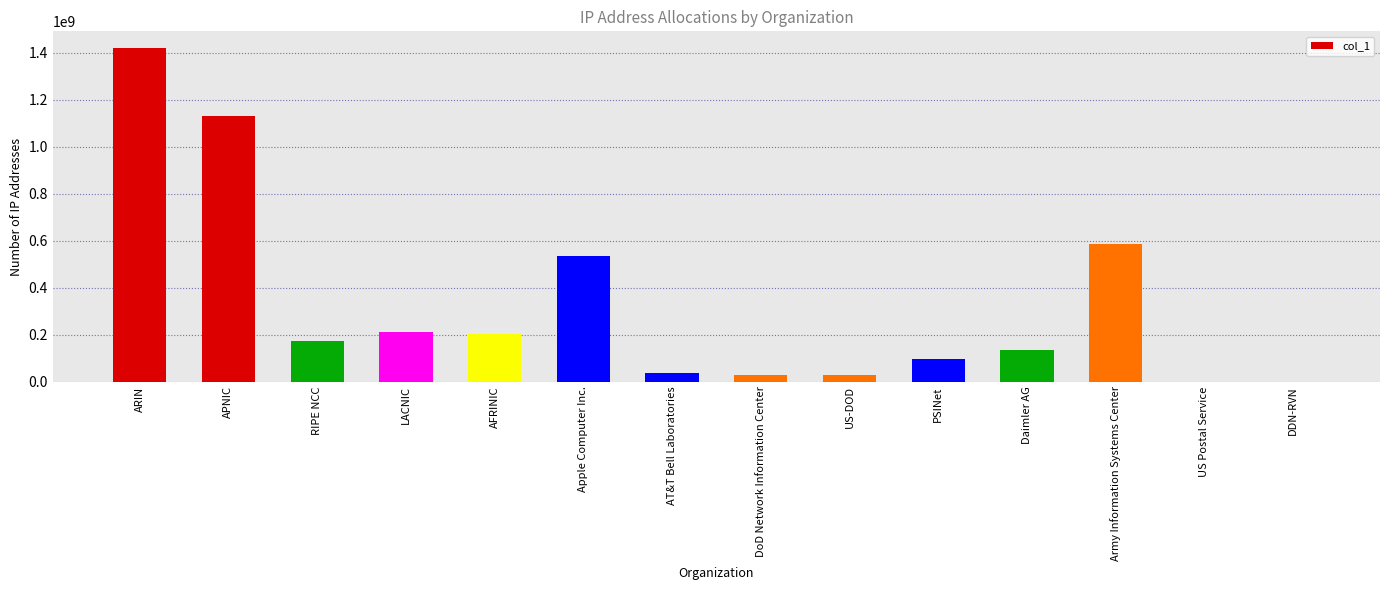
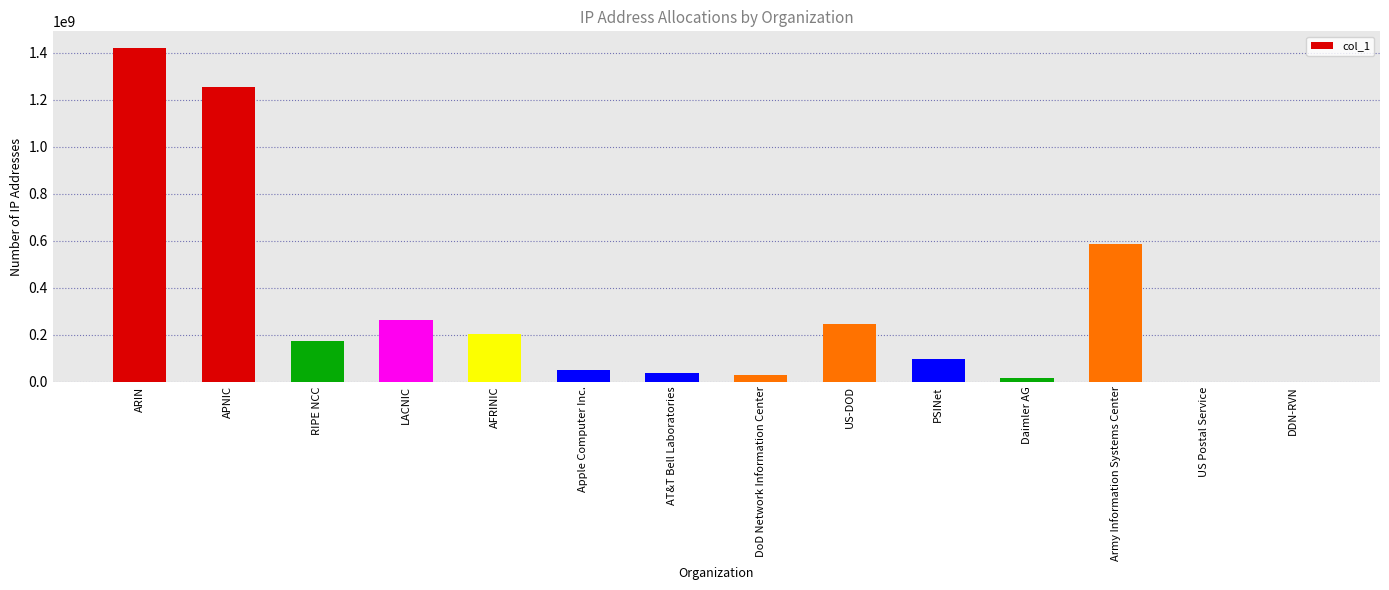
APNIC: 1130000000 -> 1250000000
LACNIC: 210000000 -> 260000000
Apple Computer Inc.: 540000000 -> 50000000
US-DOD: 30000000 -> 250000000
Daimler AG: 130000000 -> 20000000
